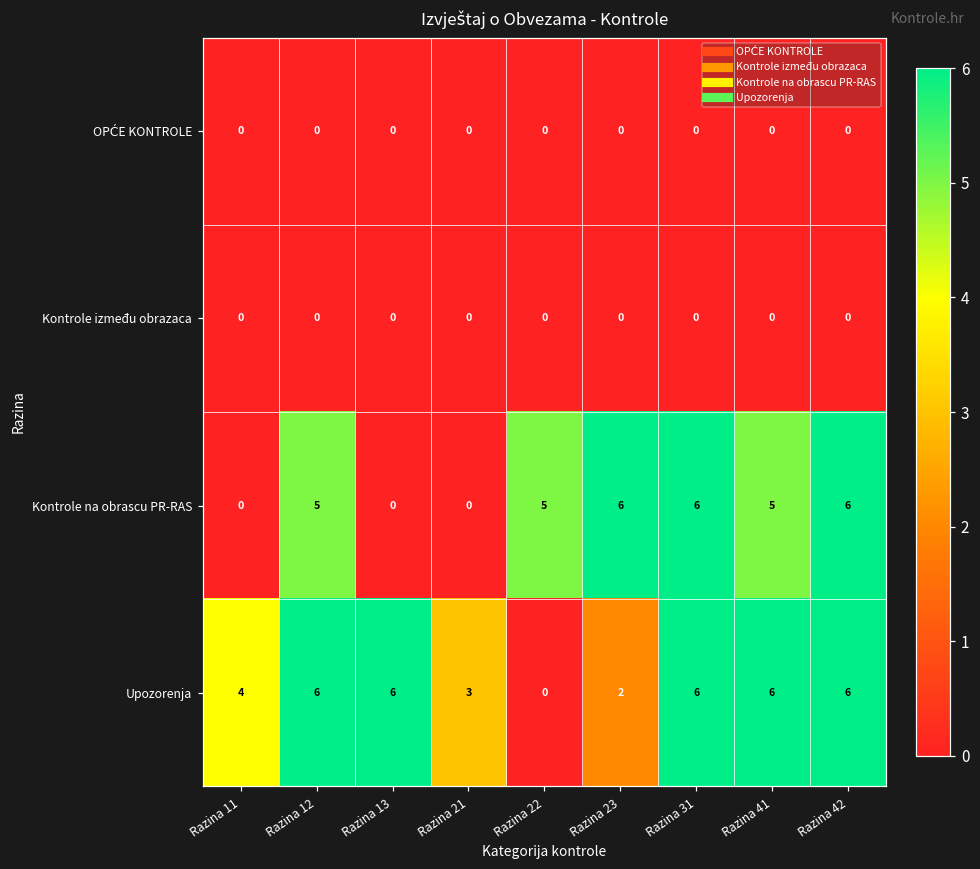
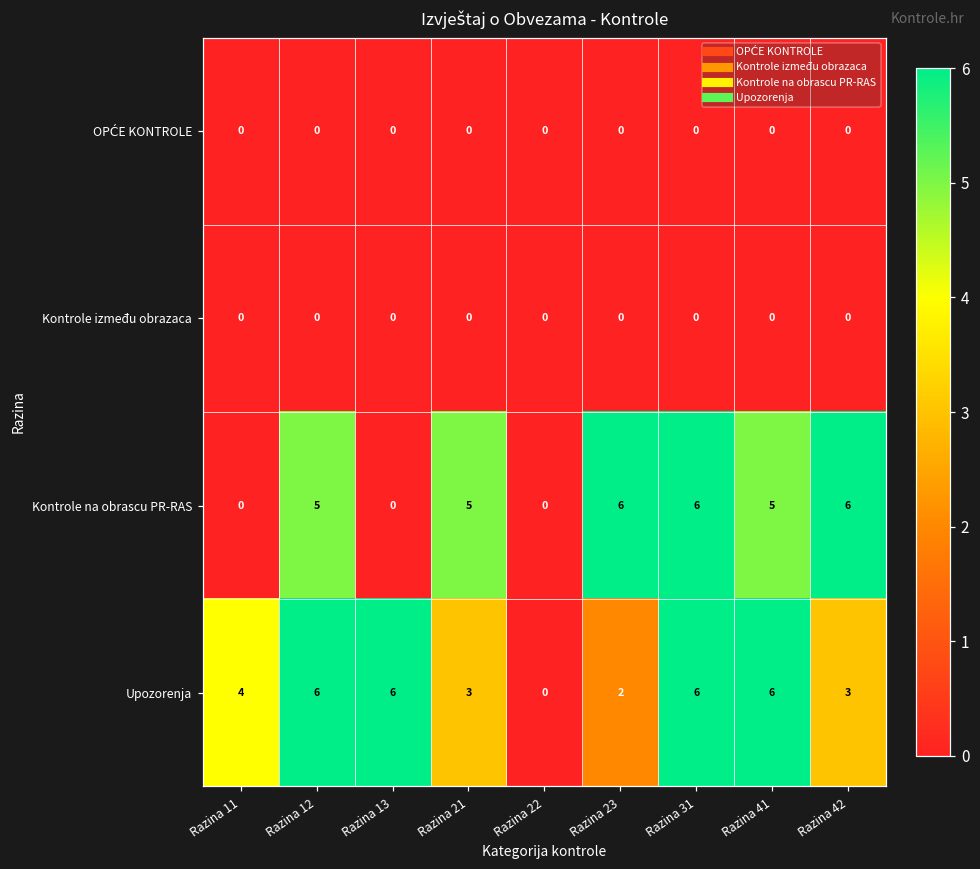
Kontrole na obrascu PR-RAS, Razina 21: 0 -> 5
Kontrole na obrascu PR-RAS, Razina 22: 5 -> 0
Upozorenja, Razina 42: 6 -> 3
